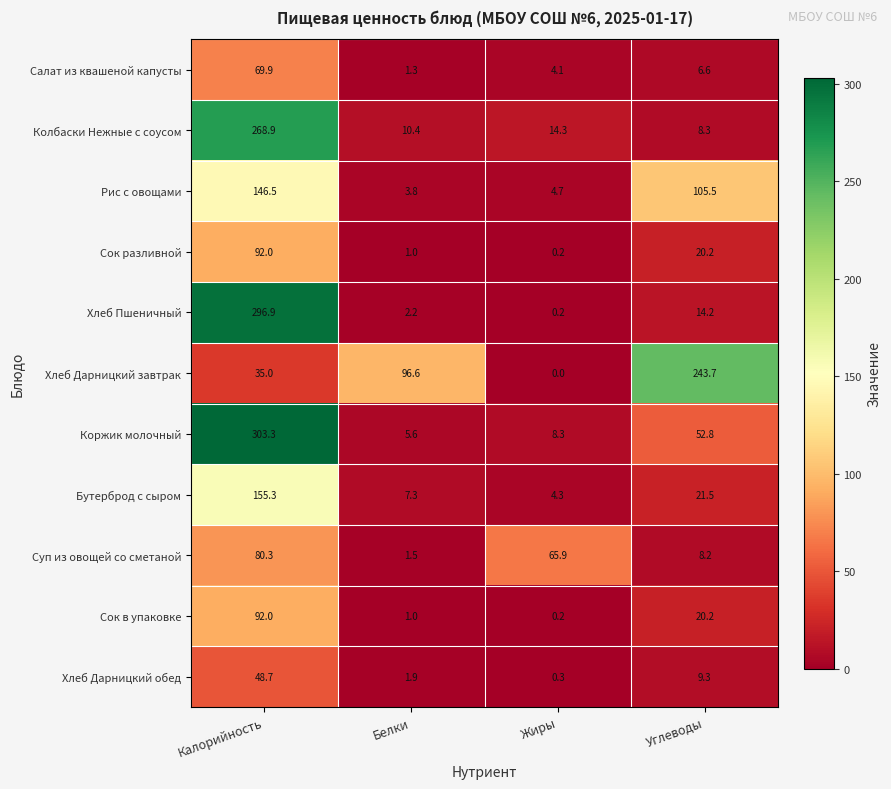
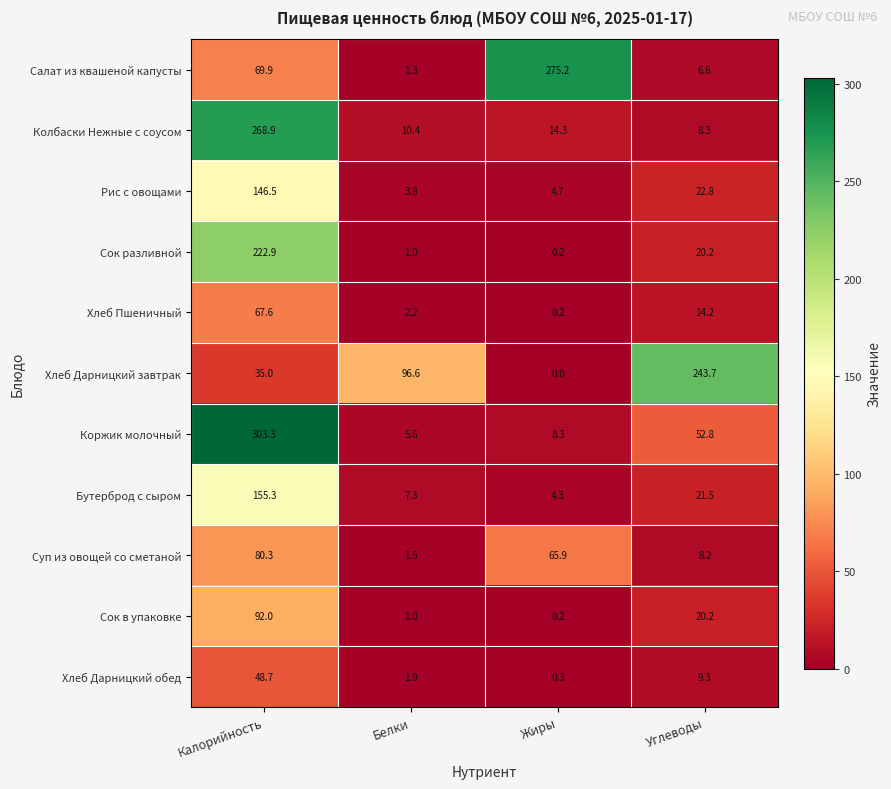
Салат из квашеной капусты, Жиры: 4.1 -> 275.2
Рис с овощами, Углеводы: 105.5 -> 22.8
Сок разливной, Калорийность: 92.0 -> 222.9
Хлеб Пшеничный, Калорийность: 296.9 -> 67.6
